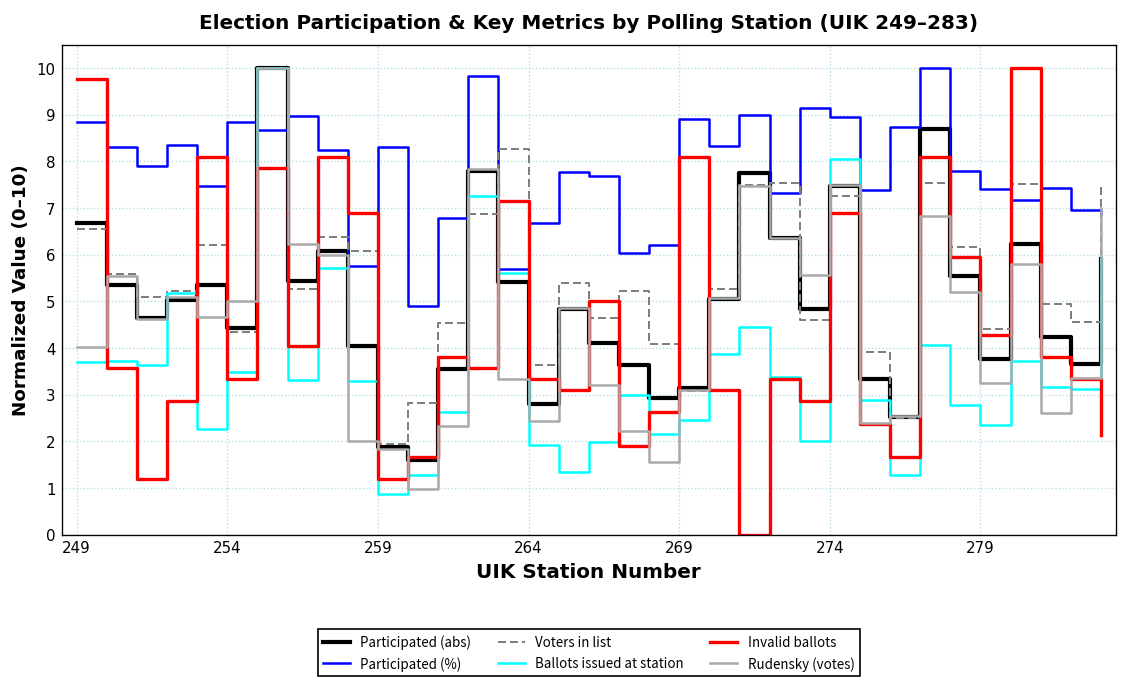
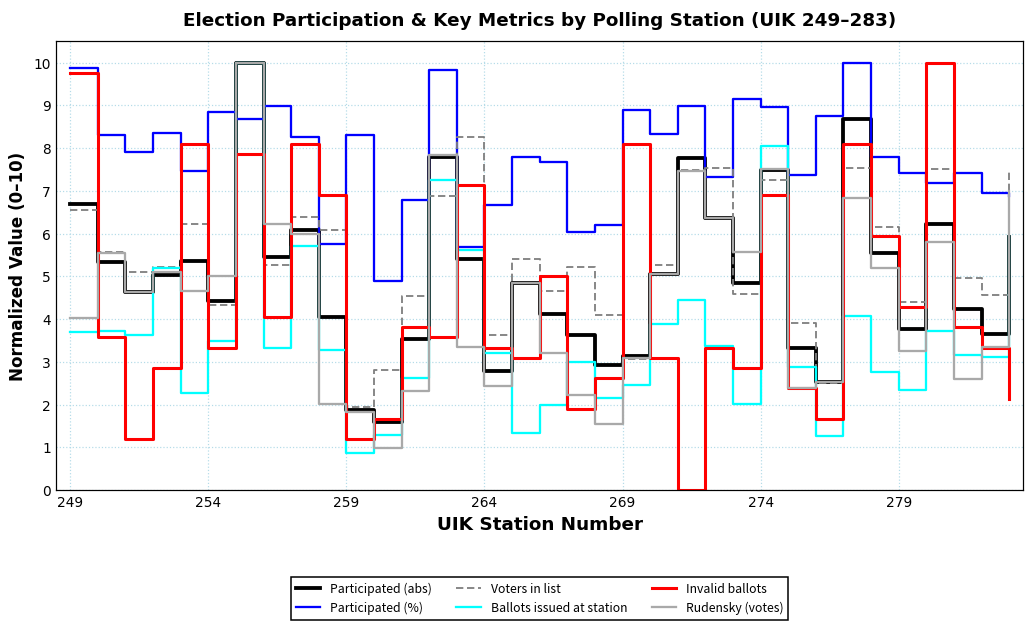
Participated (%), 249: 8.9 -> 9.9
Ballots issued at station, 264: 1.9 -> 3.2
